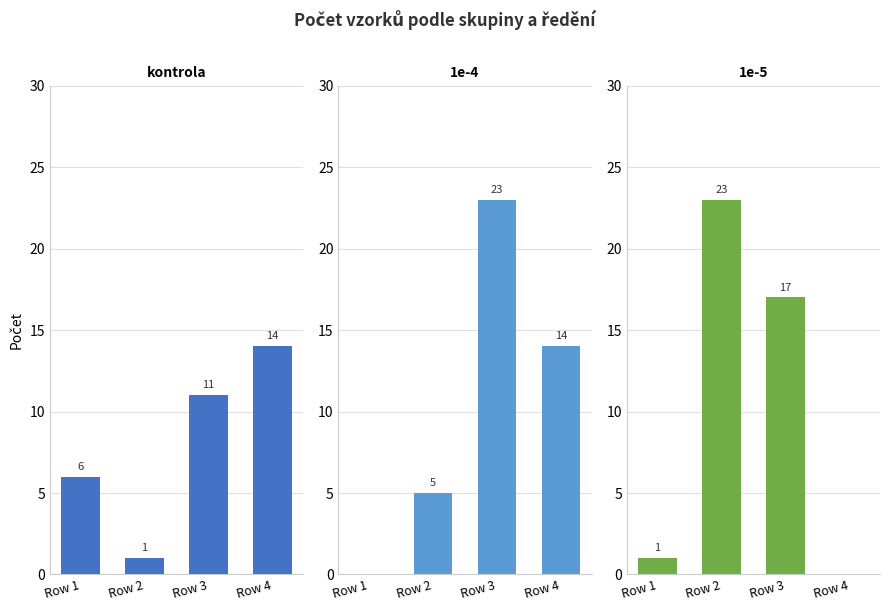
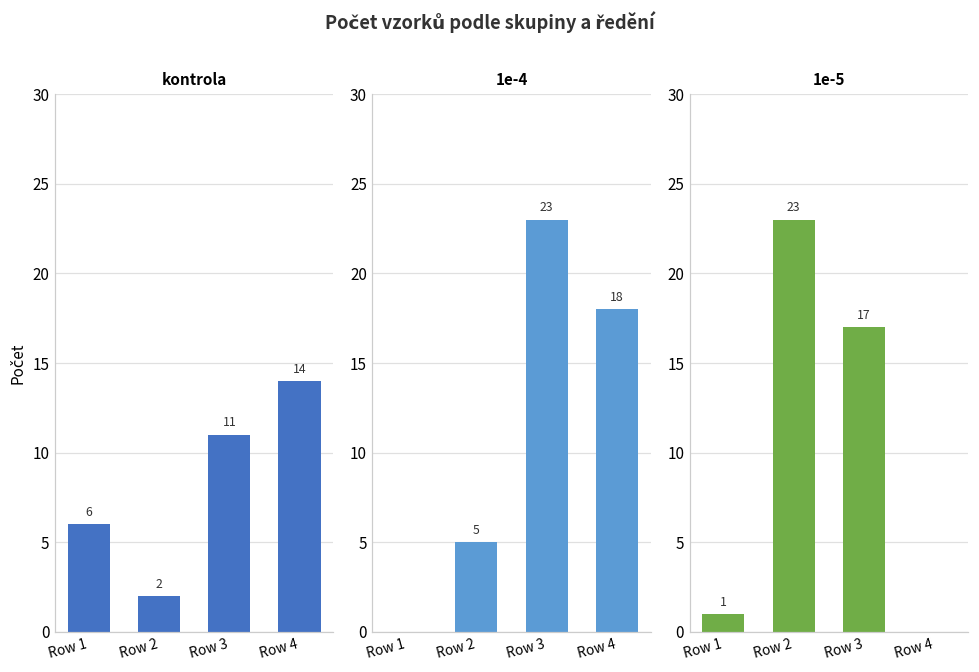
kontrola, Row 2: 1 -> 2
1e-4, Row 4: 14 -> 18
